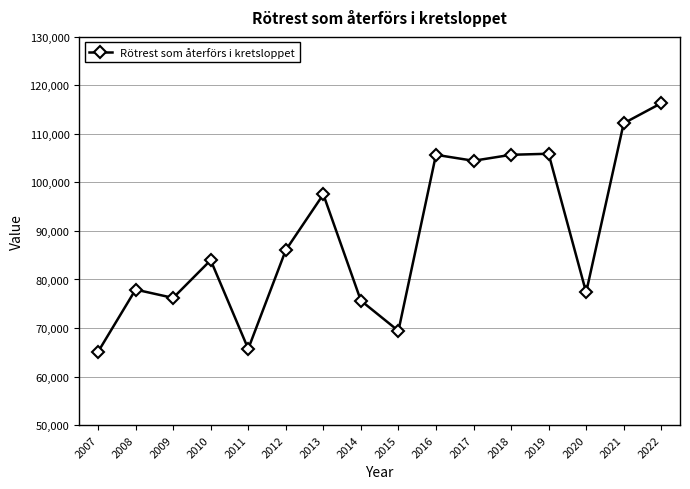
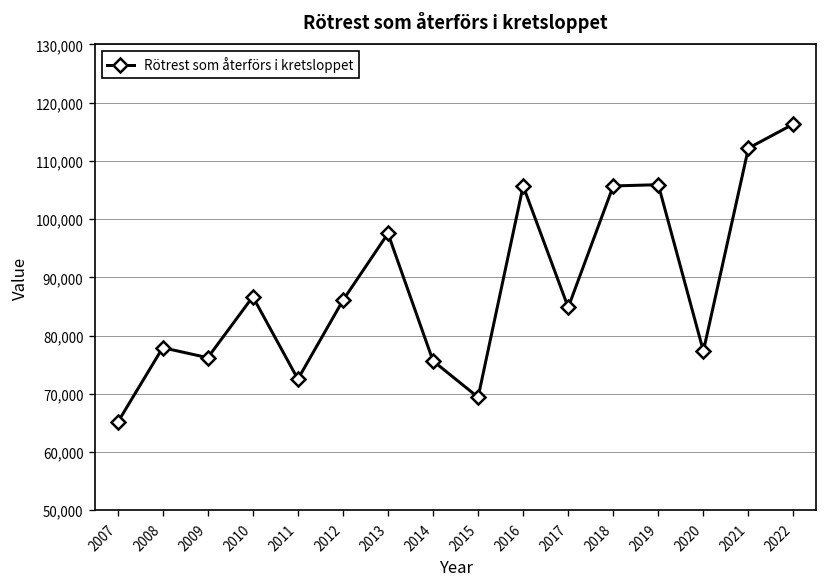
2010: 84,000 -> 87,000
2011: 66,000 -> 73,000
2017: 104,000 -> 85,000
